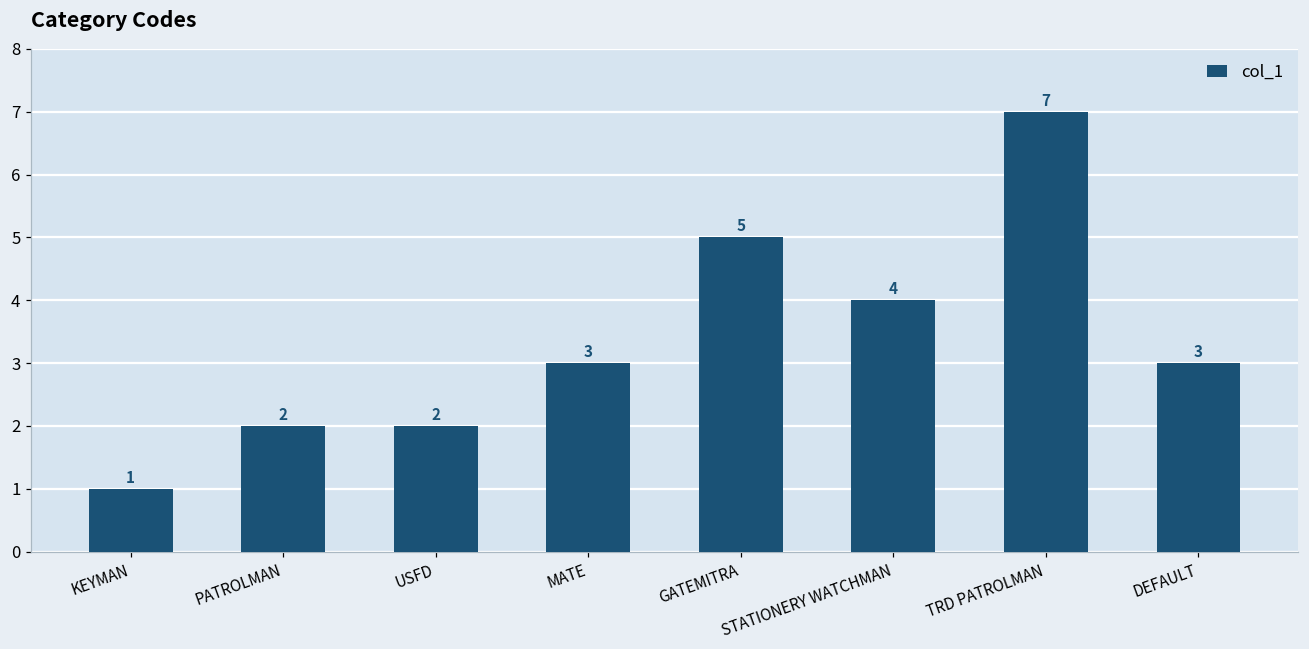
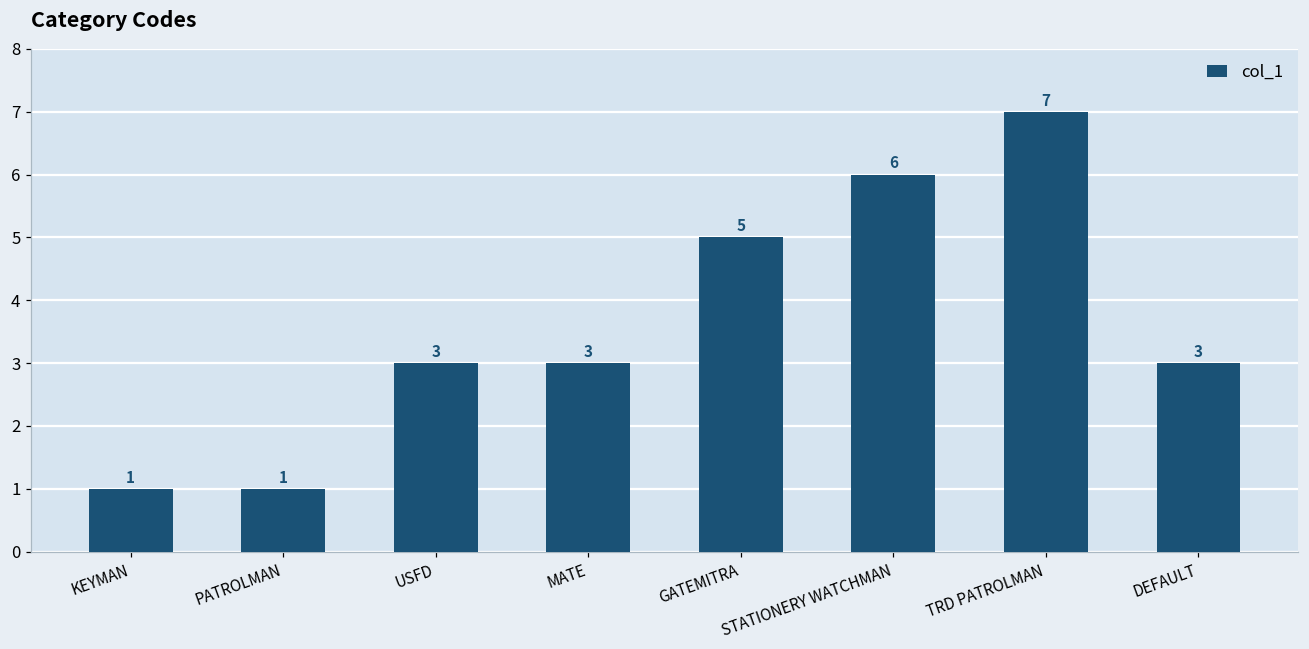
PATROLMAN: 2 -> 1
USFD: 2 -> 3
STATIONERY WATCHMAN: 4 -> 6
